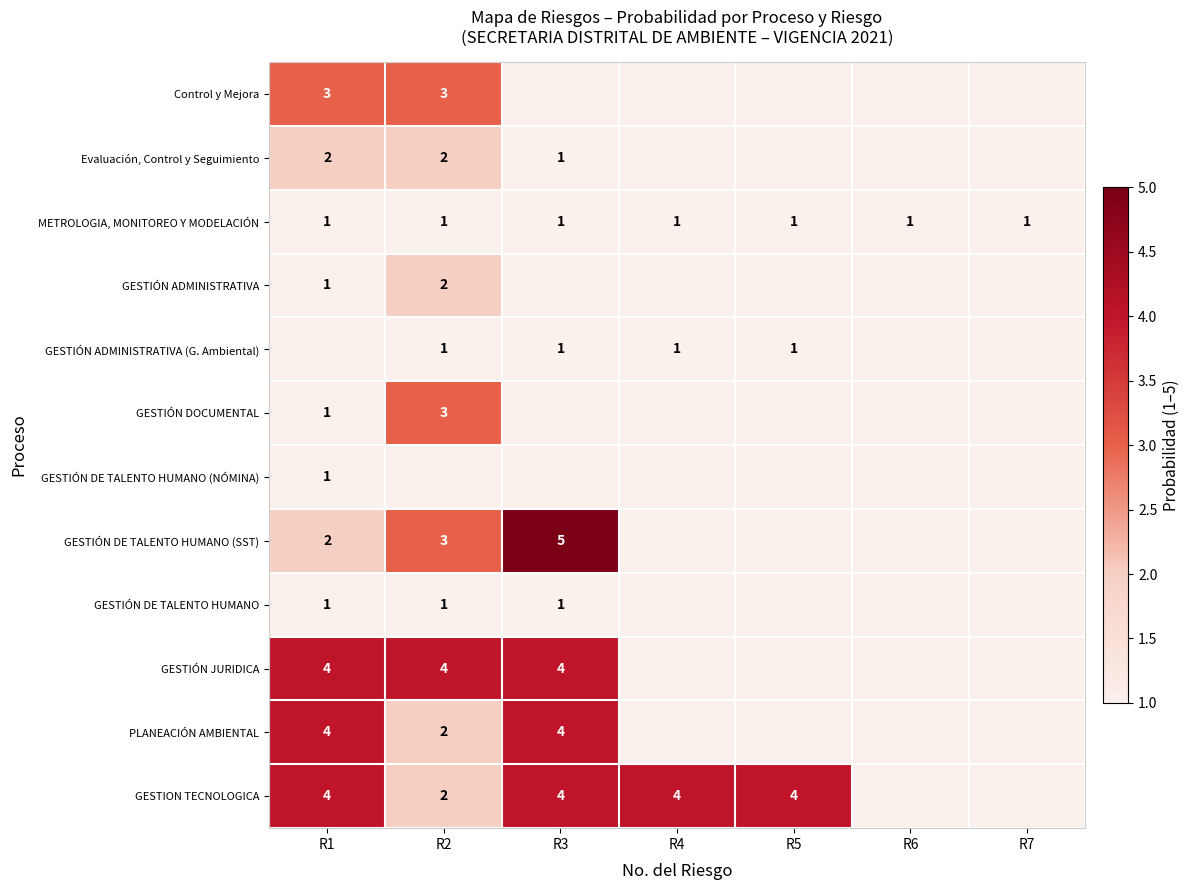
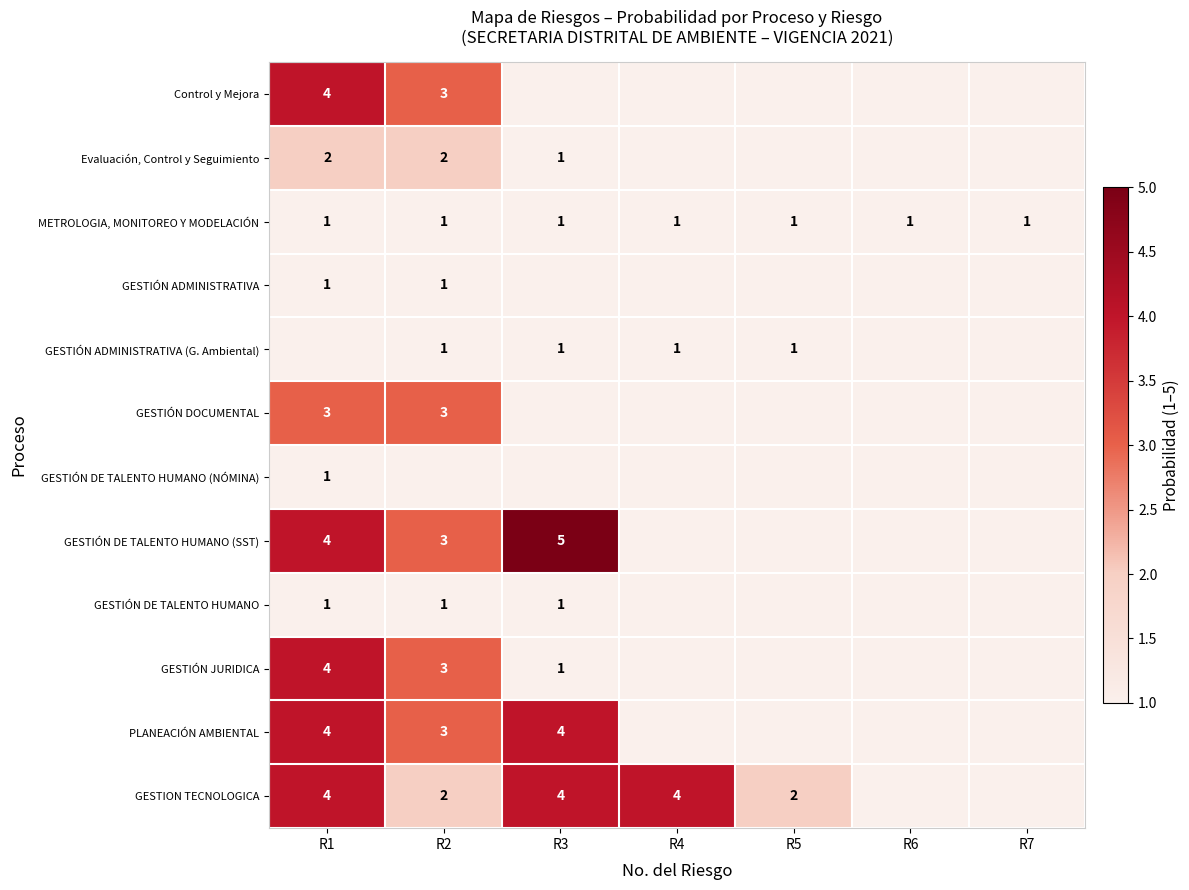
Control y Mejora, R1: 3 -> 4
GESTIÓN ADMINISTRATIVA, R2: 2 -> 1
GESTIÓN DOCUMENTAL, R1: 1 -> 3
GESTIÓN DE TALENTO HUMANO (SST), R1: 2 -> 4
GESTIÓN JURIDICA, R2: 4 -> 3
GESTIÓN JURIDICA, R3: 4 -> 1
PLANEACIÓN AMBIENTAL, R2: 2 -> 3
GESTION TECNOLOGICA, R5: 4 -> 2
